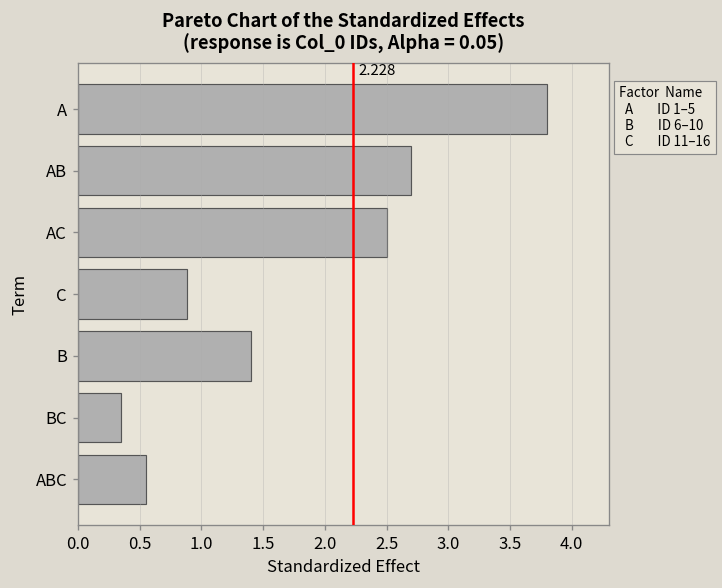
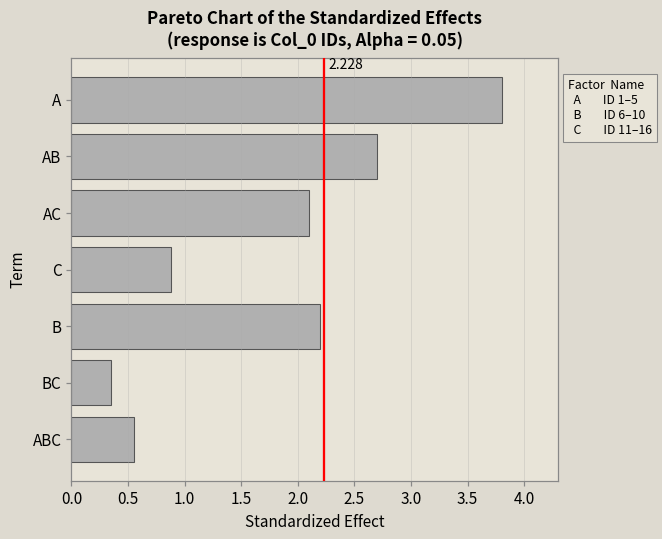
AC: 2.5 -> 2.1
B: 1.4 -> 2.2
